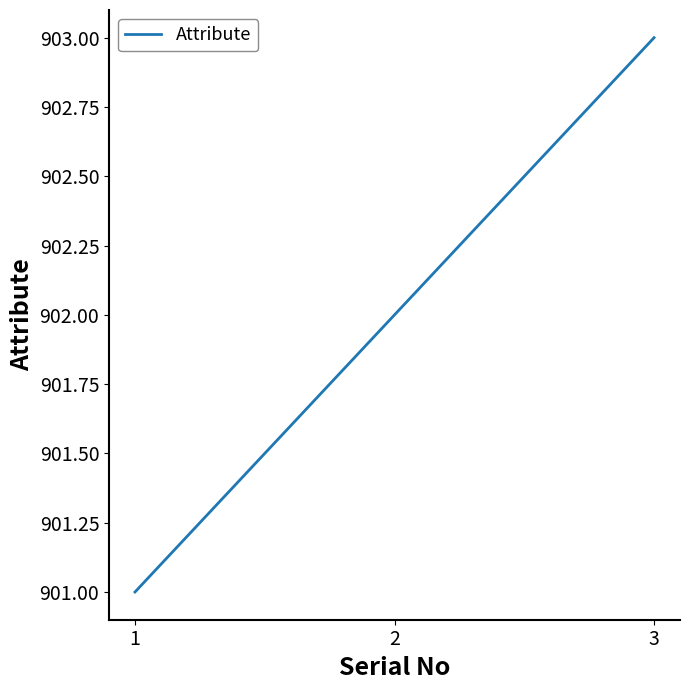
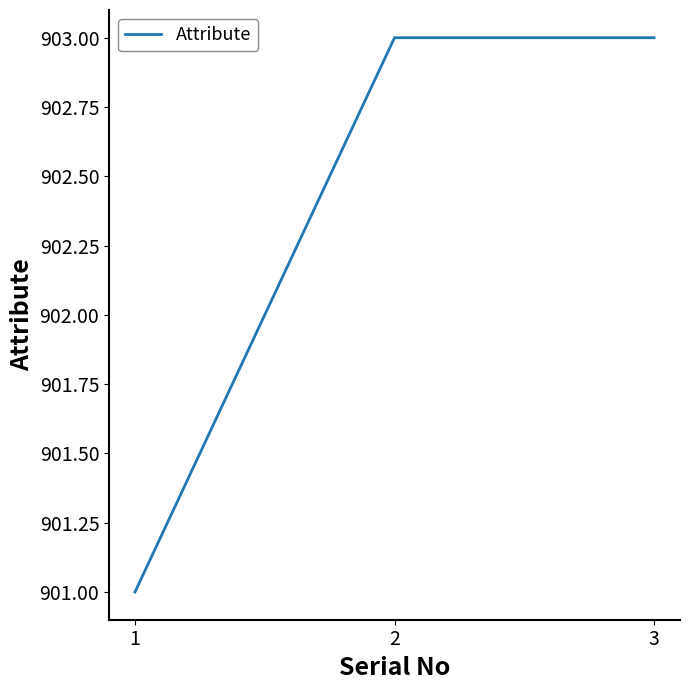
2: 902 -> 903
